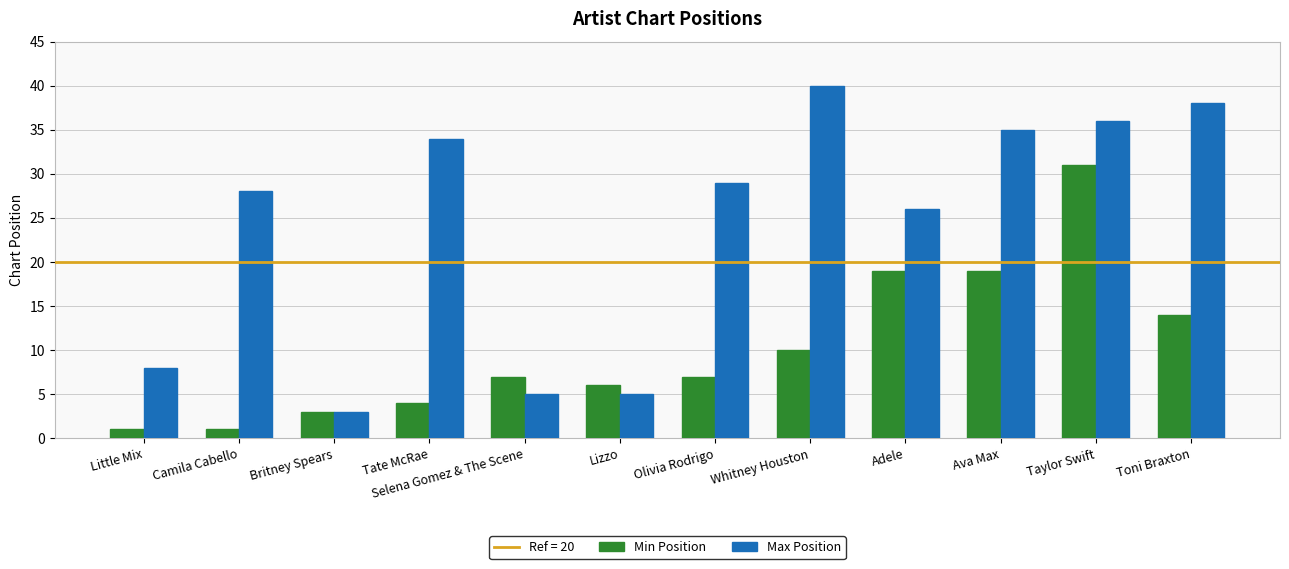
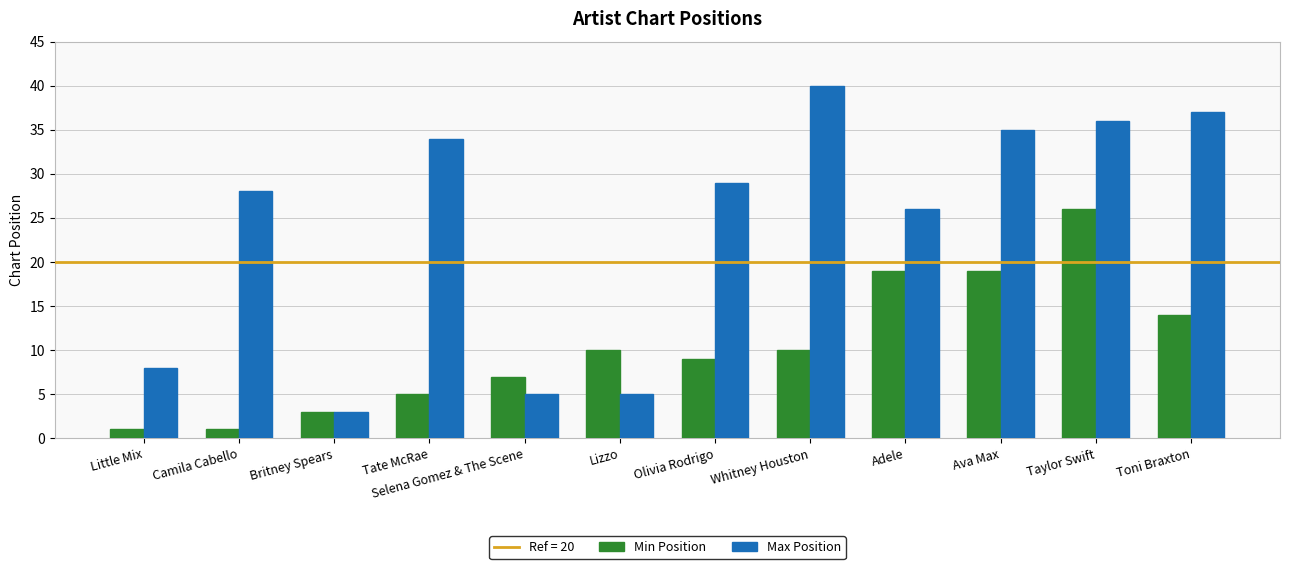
Min Position, Tate McRae: 4 -> 5
Min Position, Lizzo: 6 -> 10
Min Position, Olivia Rodrigo: 7 -> 9
Min Position, Taylor Swift: 31 -> 26
Max Position, Toni Braxton: 38 -> 37
